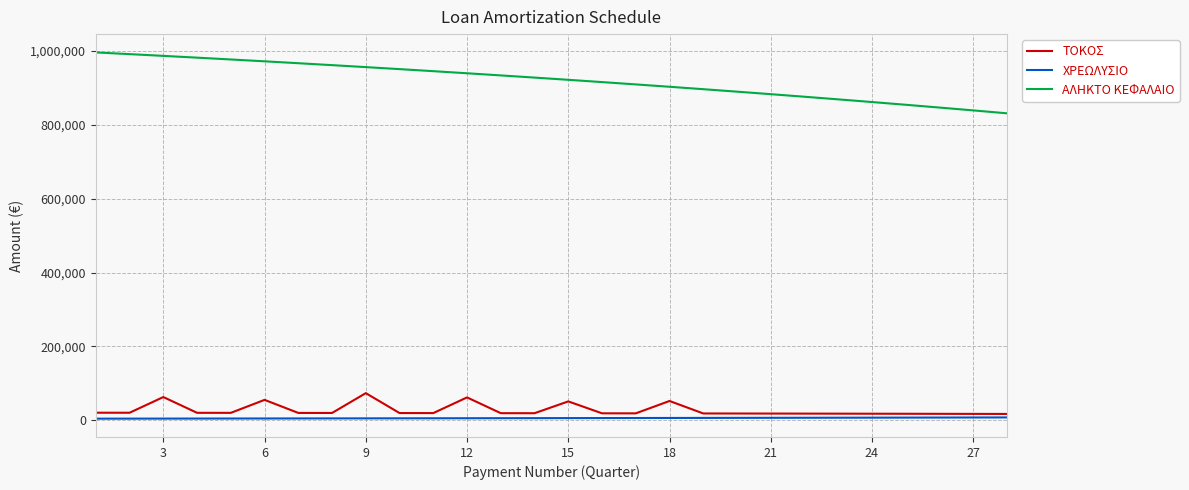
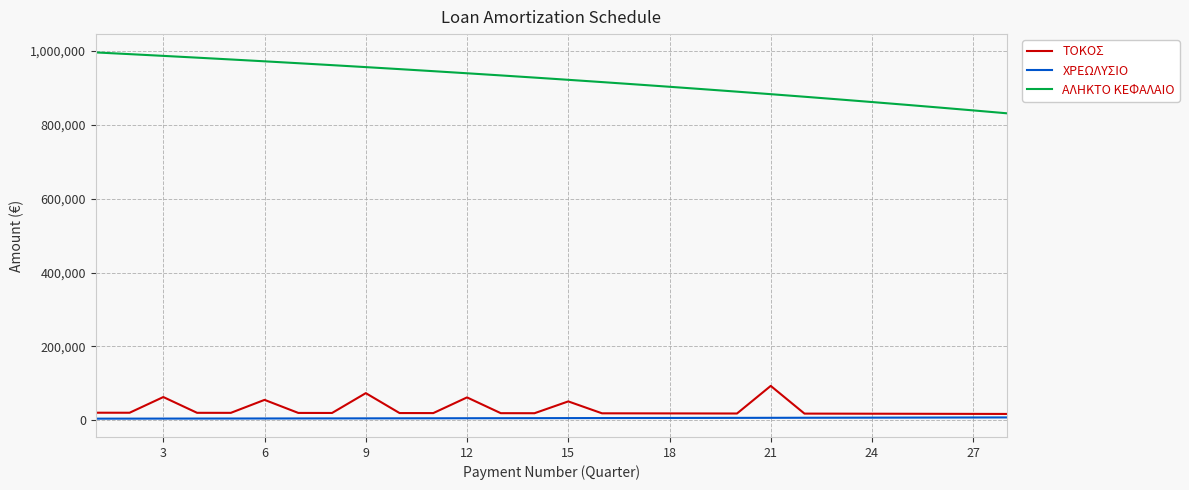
ΤΟΚΟΣ, 18: 50,000 -> 20,000
ΤΟΚΟΣ, 21: 20,000 -> 90,000
